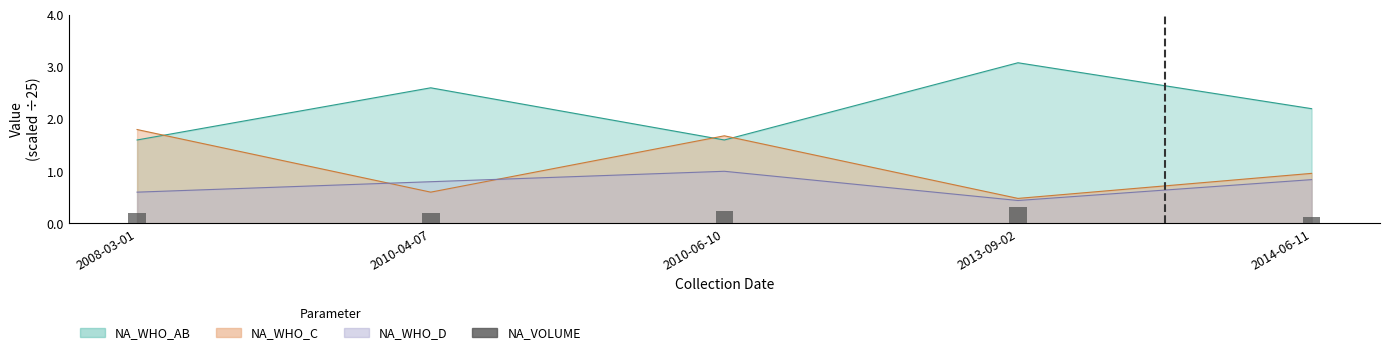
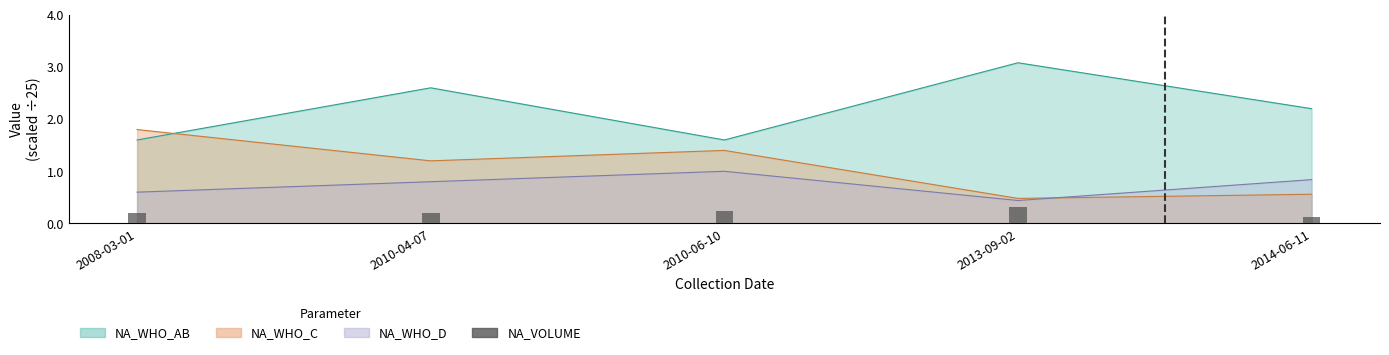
NA_WHO_C, 2010-04-07: 0.6 -> 1.2
NA_WHO_C, 2010-06-10: 1.7 -> 1.4
NA_WHO_C, 2014-06-11: 1.0 -> 0.6
